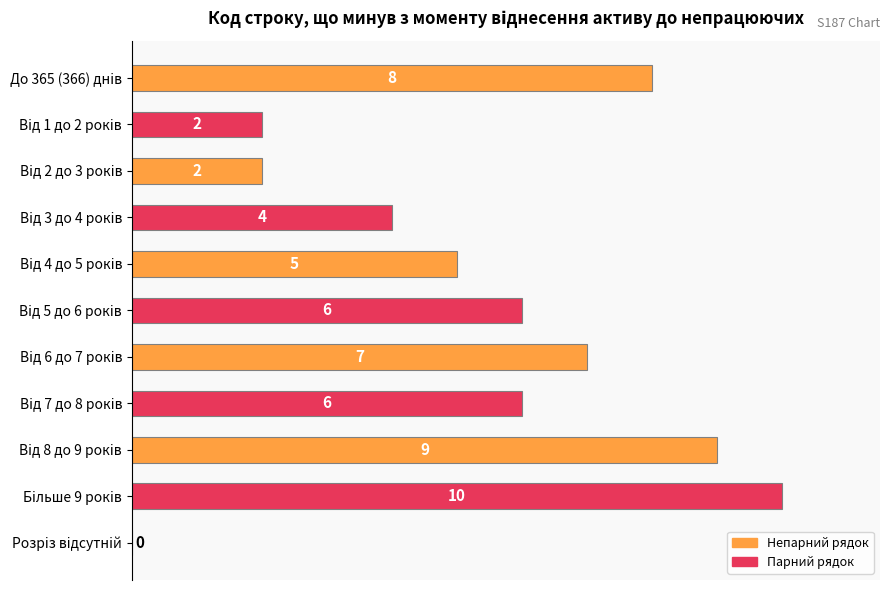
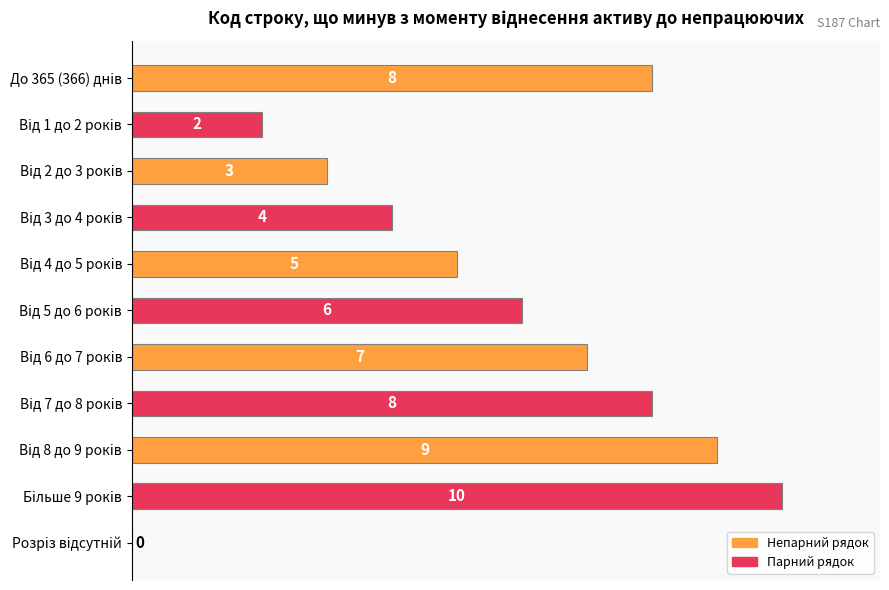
Від 2 до 3 років: 2 -> 3
Від 7 до 8 років: 6 -> 8
